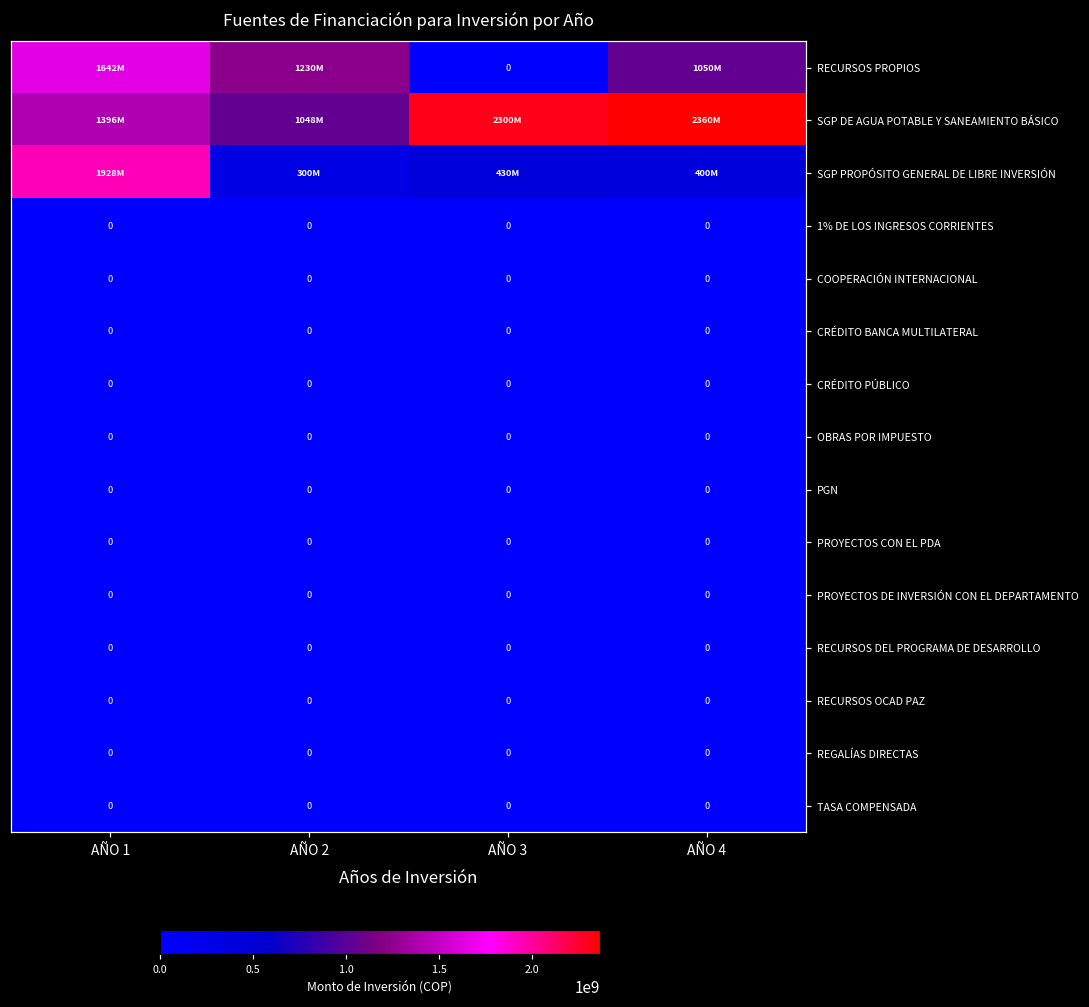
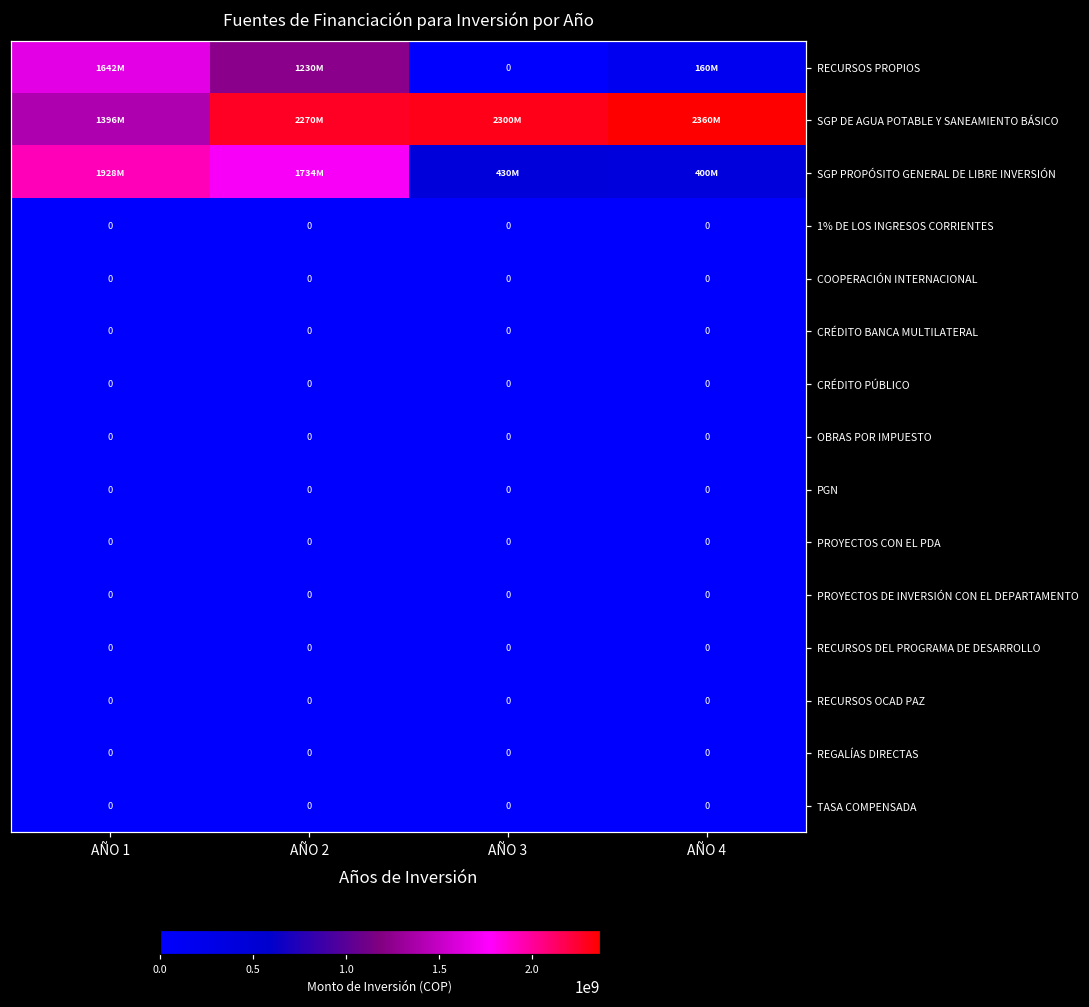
RECURSOS PROPIOS, AÑO 4: 1050M -> 160M
SGP DE AGUA POTABLE Y SANEAMIENTO BÁSICO, AÑO 2: 1048M -> 2270M
SGP PROPÓSITO GENERAL DE LIBRE INVERSIÓN, AÑO 2: 300M -> 1734M
